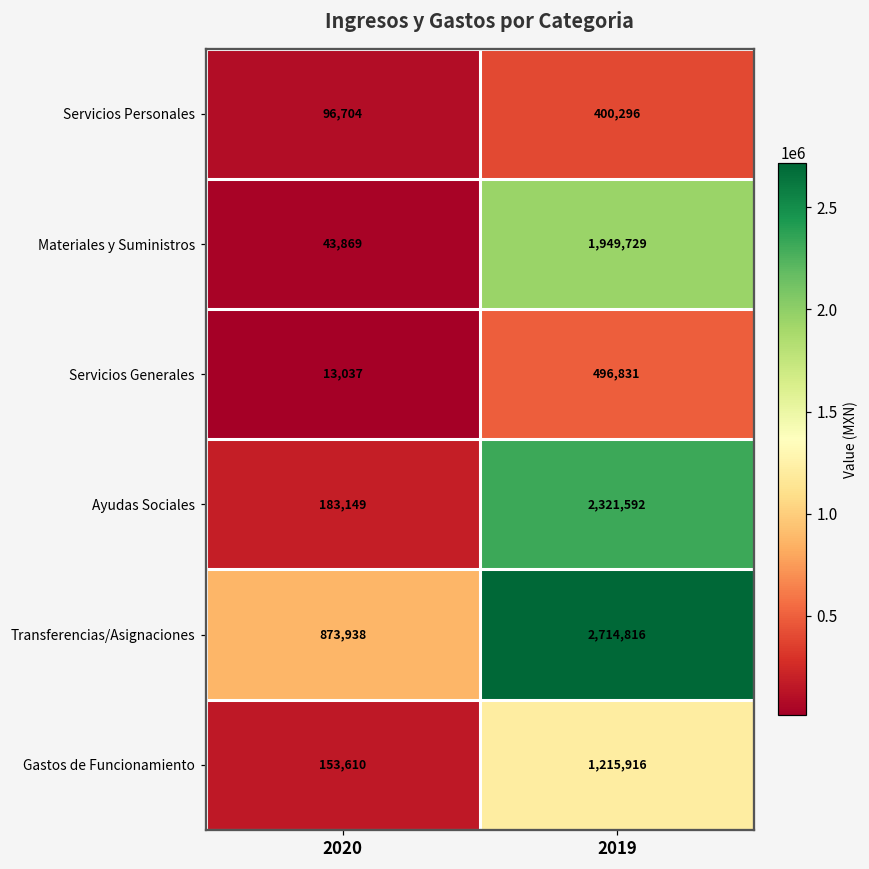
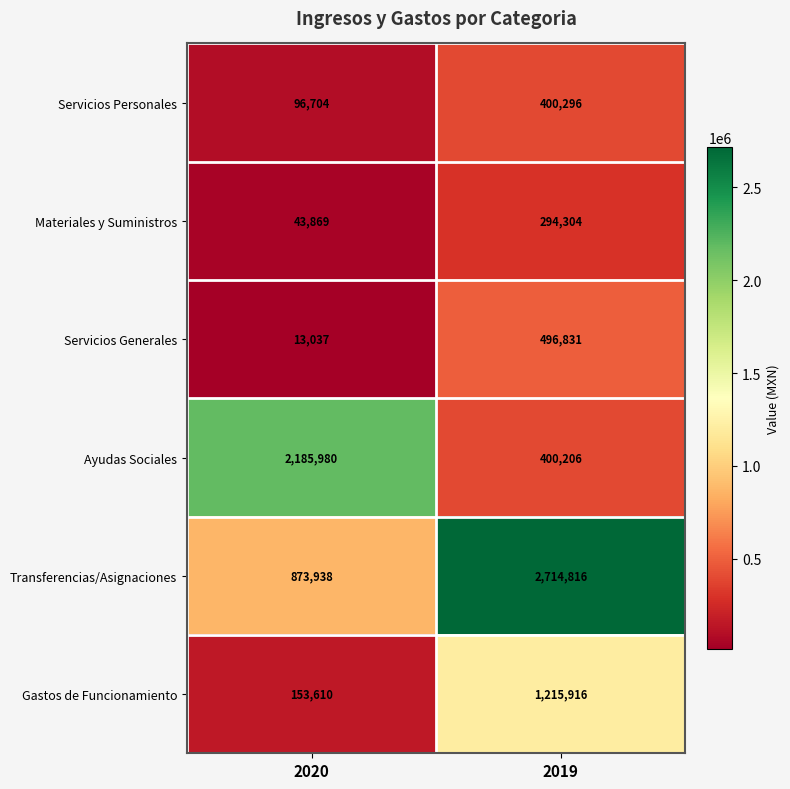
Materiales y Suministros, 2019: 1,949,729 -> 294,304
Ayudas Sociales, 2020: 183,149 -> 2,185,980
Ayudas Sociales, 2019: 2,321,592 -> 400,206
